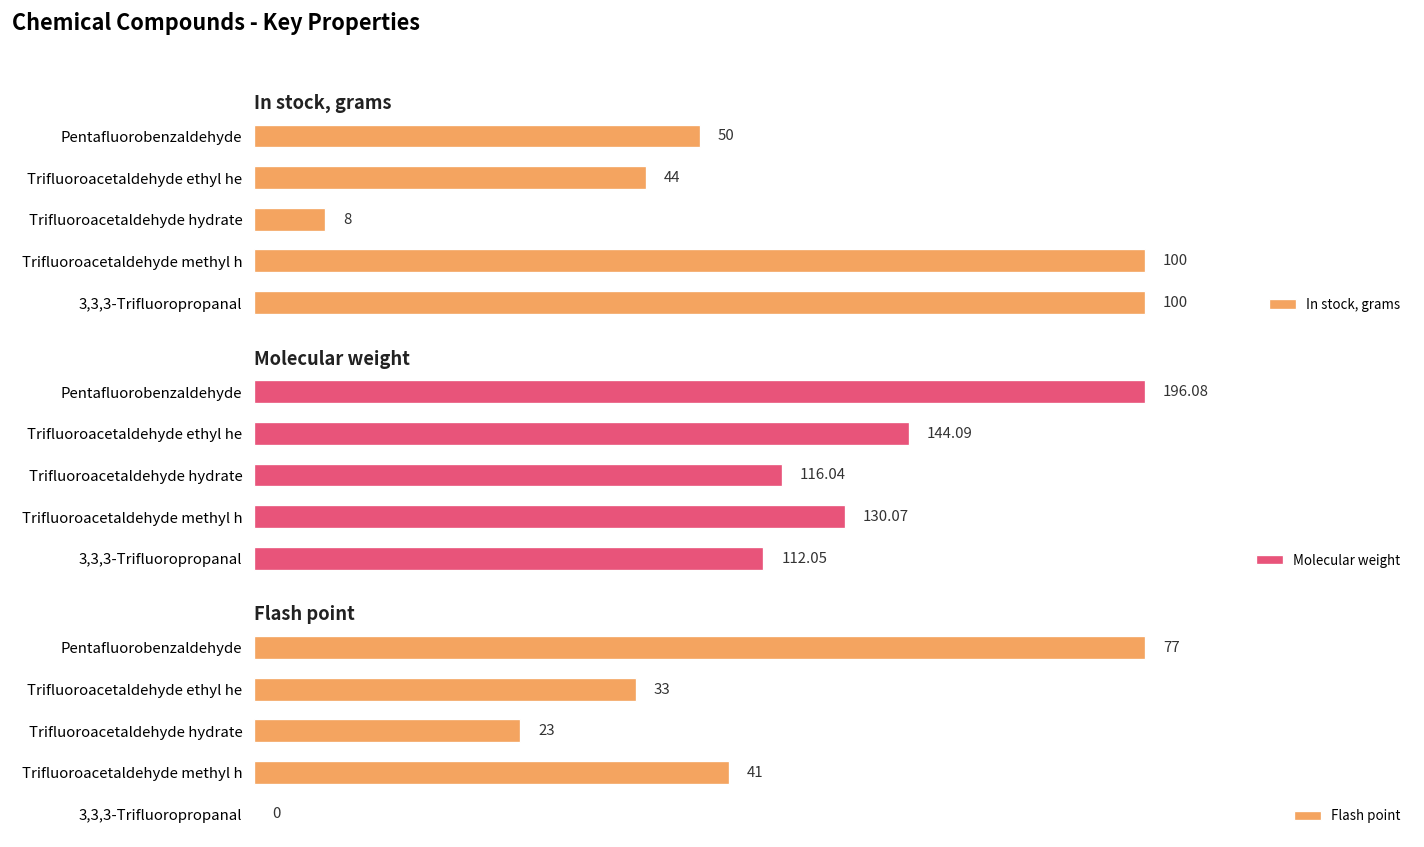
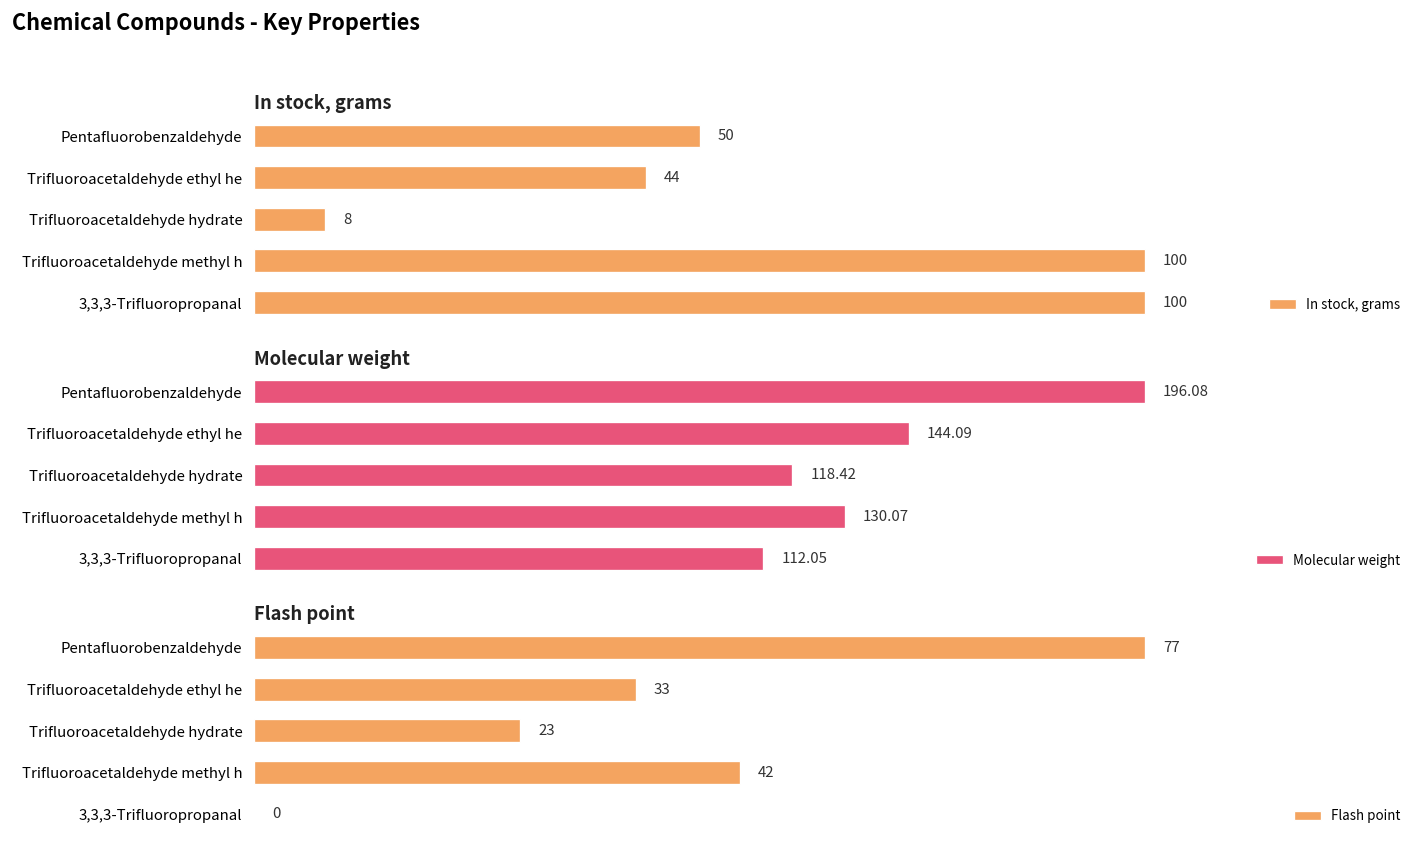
Molecular weight, Trifluoroacetaldehyde hydrate: 116.04 -> 118.42
Flash point, Trifluoroacetaldehyde methyl h: 41 -> 42
